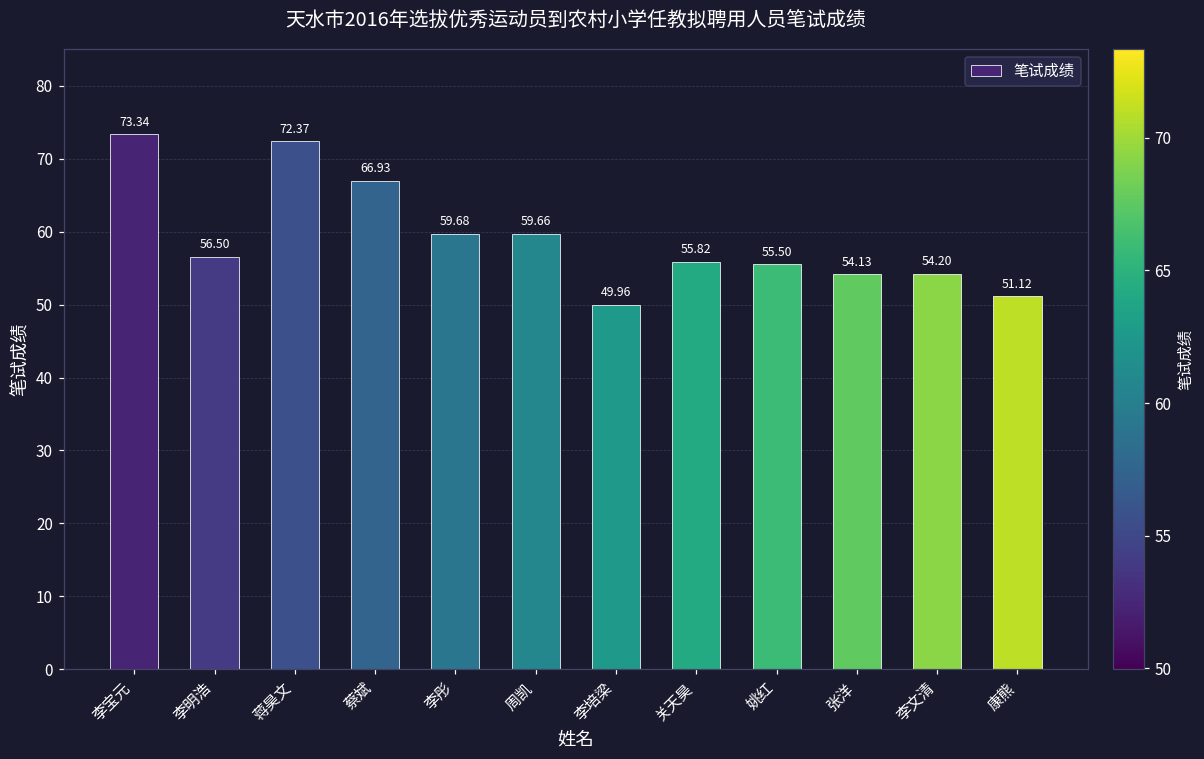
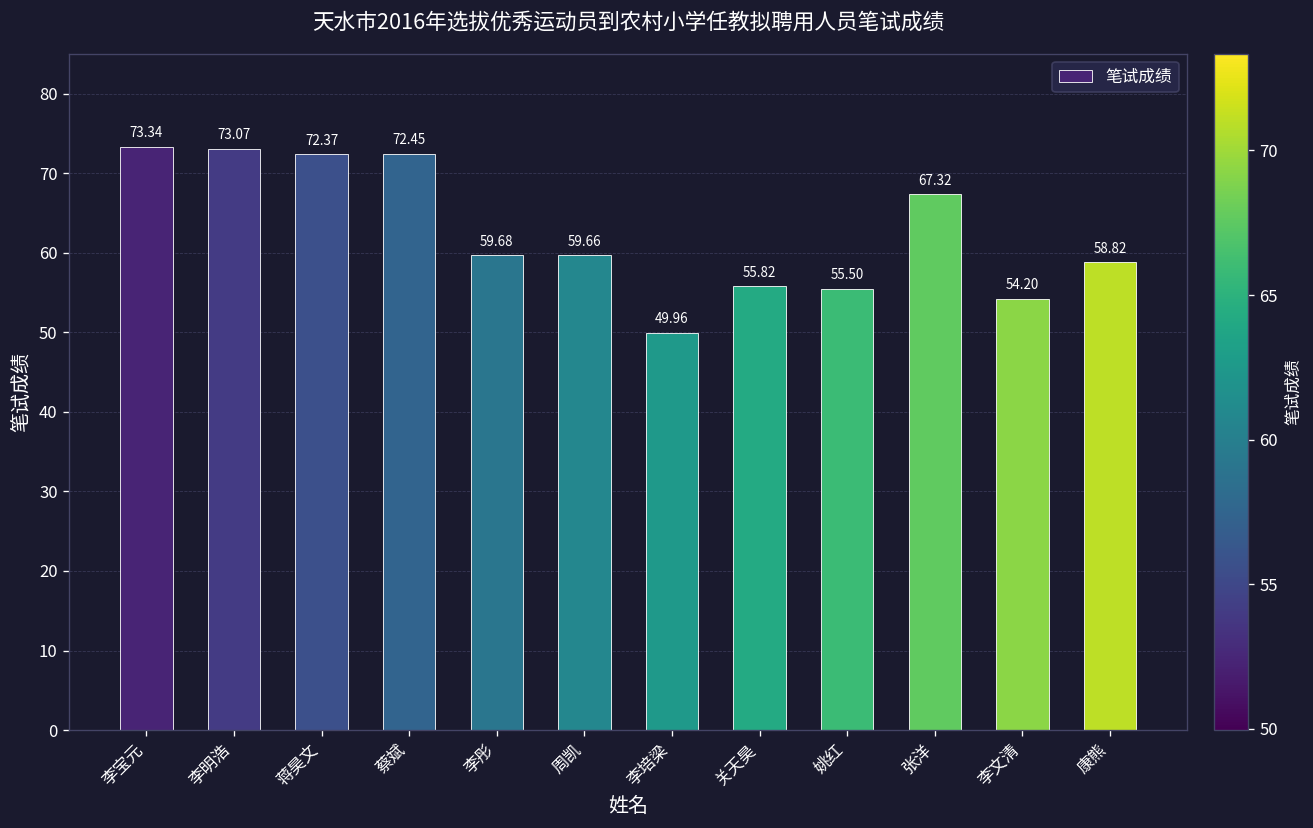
李明浩: 56.50 -> 73.07
蔡斌: 66.93 -> 72.45
张洋: 54.13 -> 67.32
康熊: 51.12 -> 58.82
